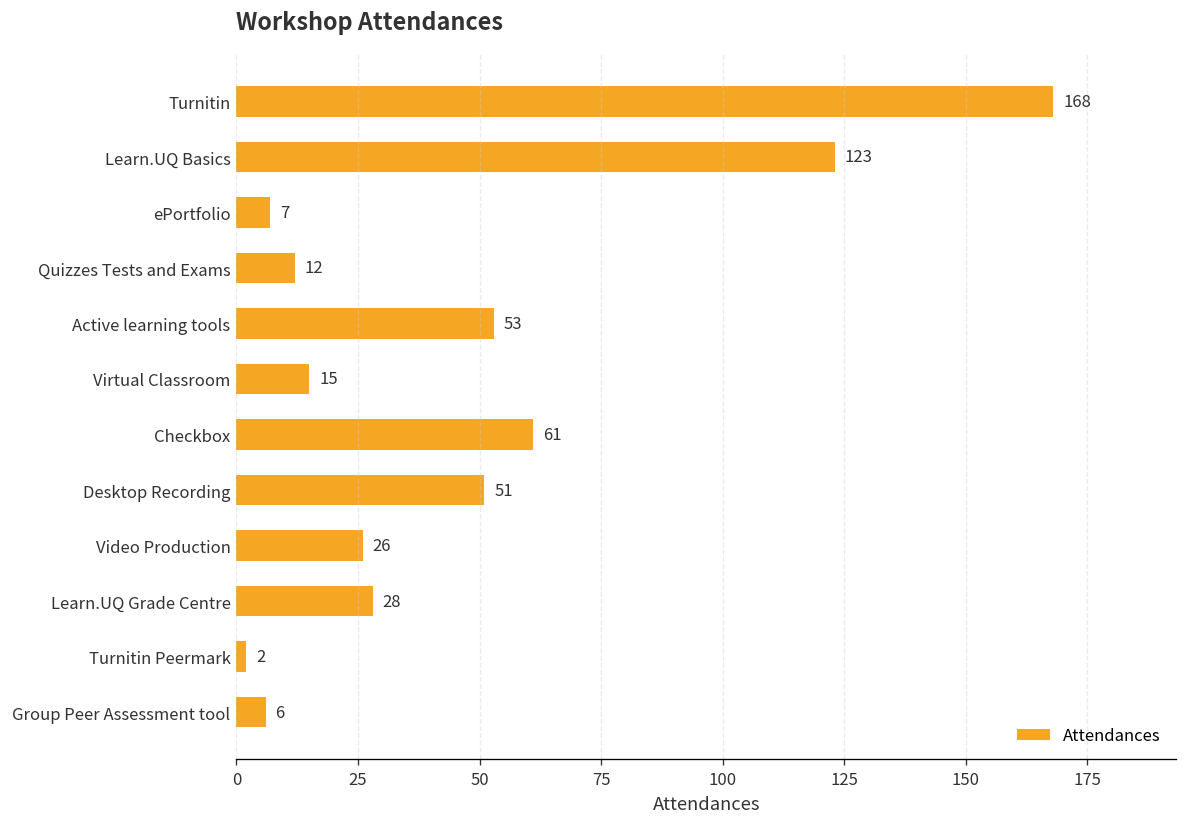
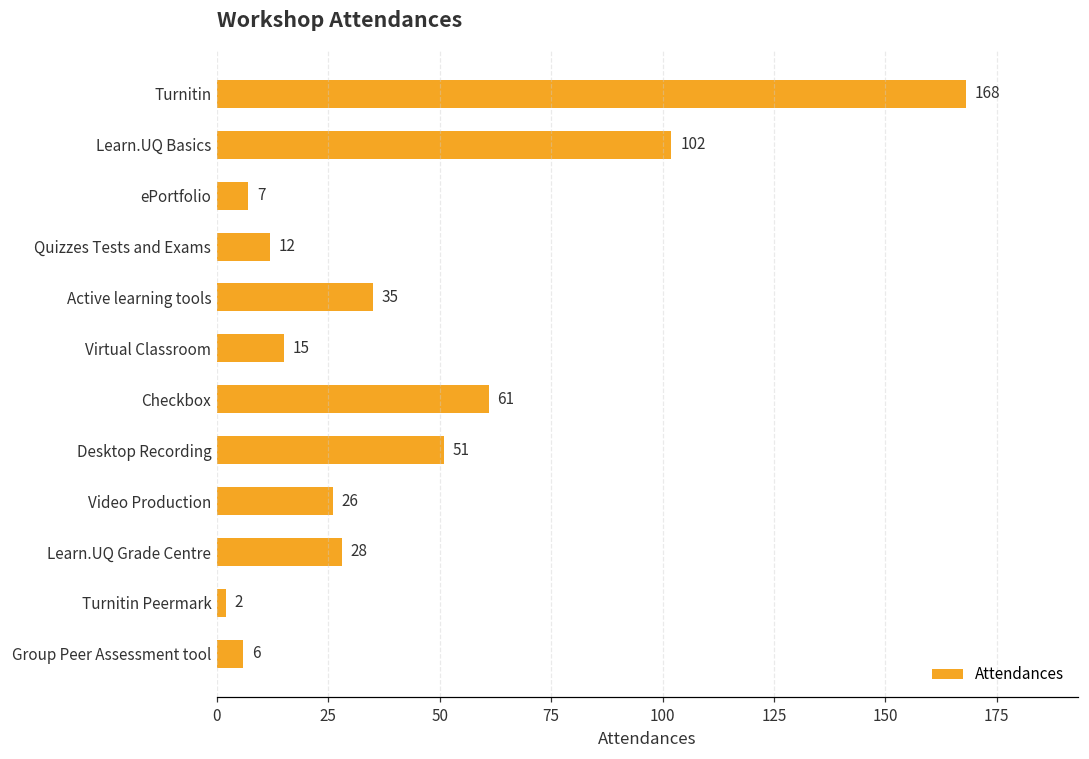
Learn.UQ Basics: 123 -> 102
Active learning tools: 53 -> 35
